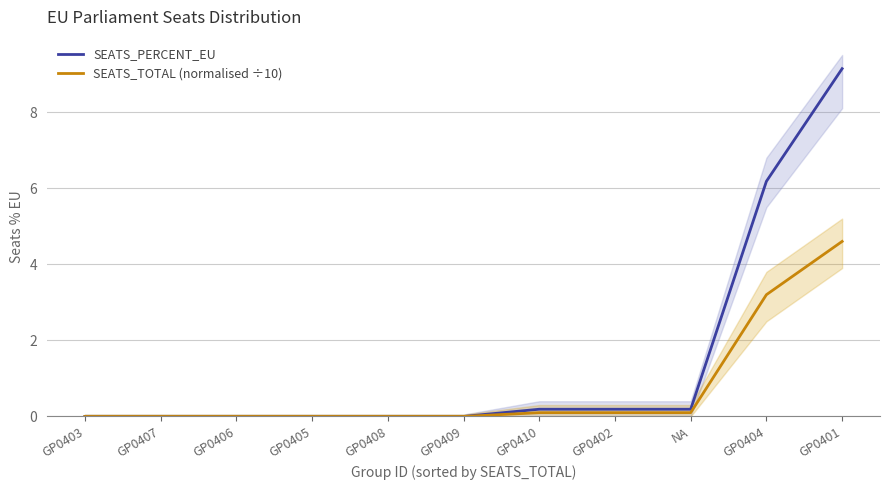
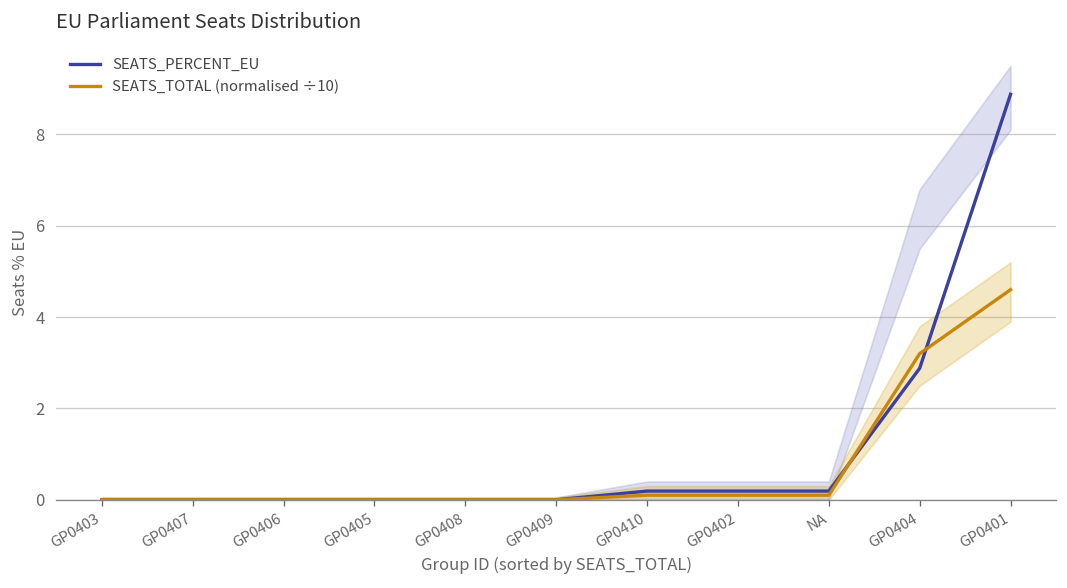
SEATS_PERCENT_EU, GP0404: 6.2 -> 2.9
SEATS_PERCENT_EU, GP0401: 9.1 -> 8.9
